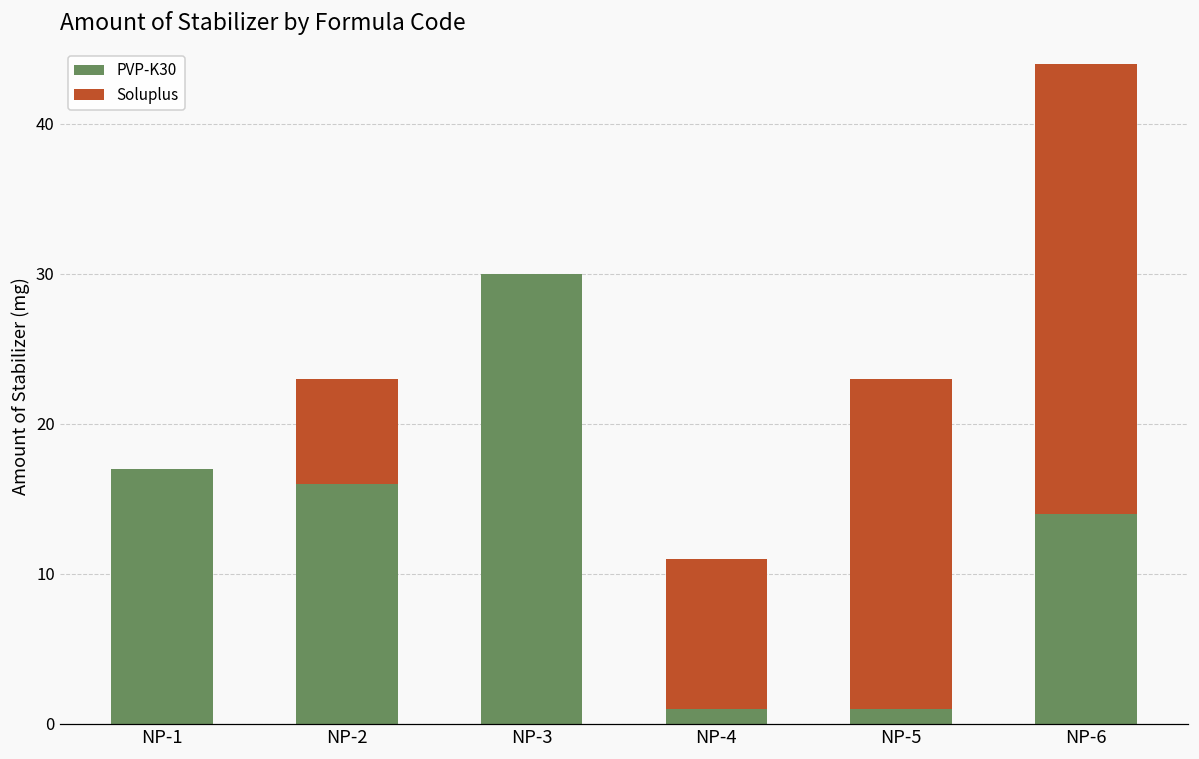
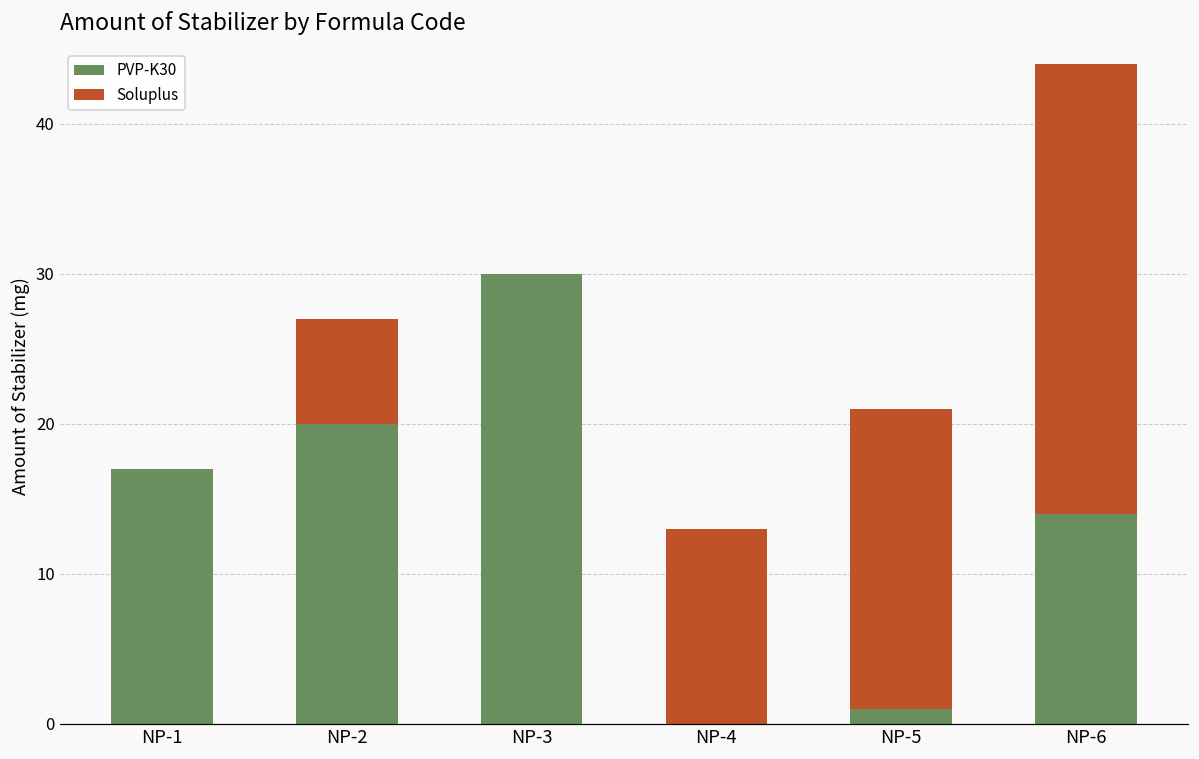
PVP-K30, NP-2: 16 -> 20
PVP-K30, NP-4: 1 -> 0
Soluplus, NP-4: 10 -> 13
Soluplus, NP-5: 22 -> 20
